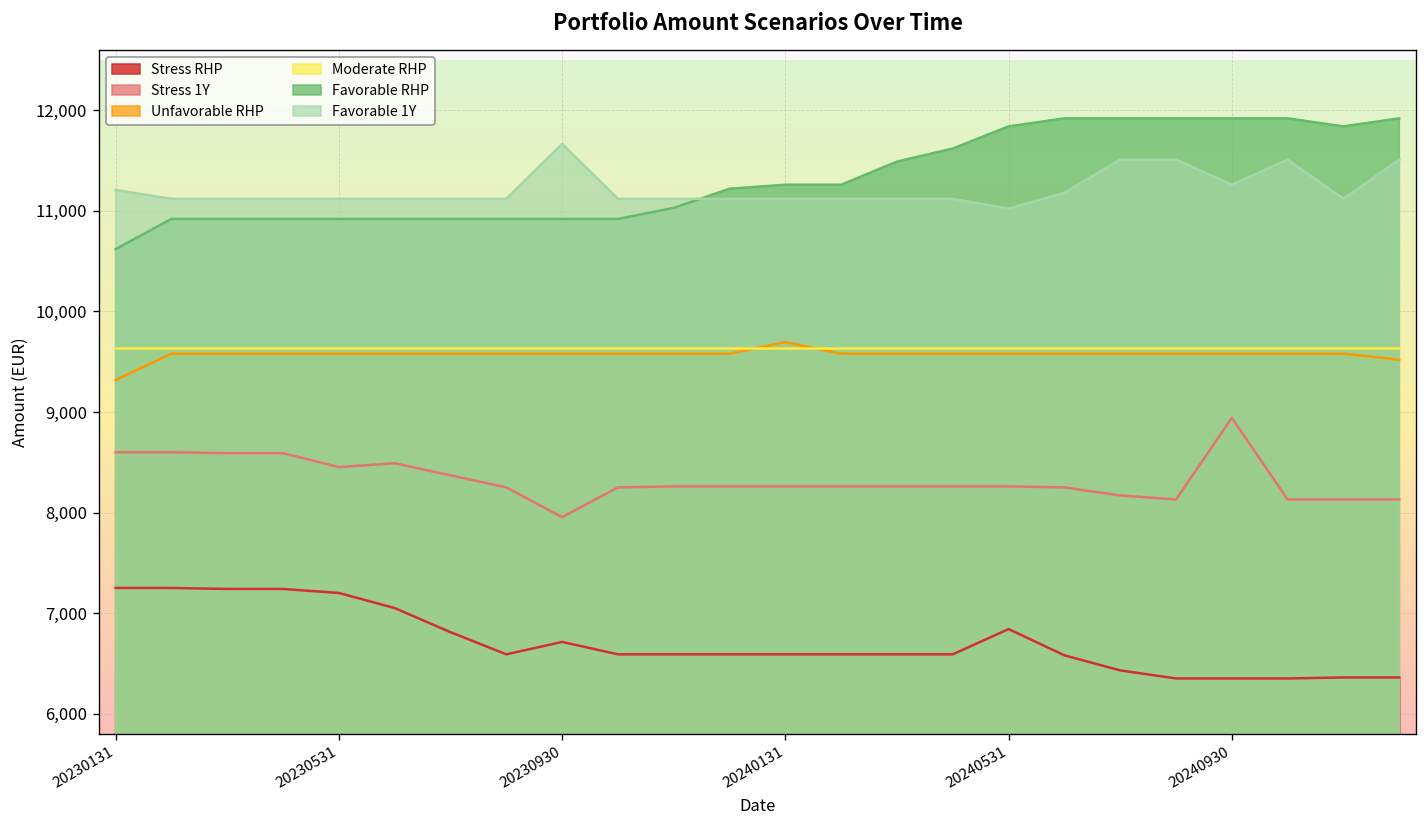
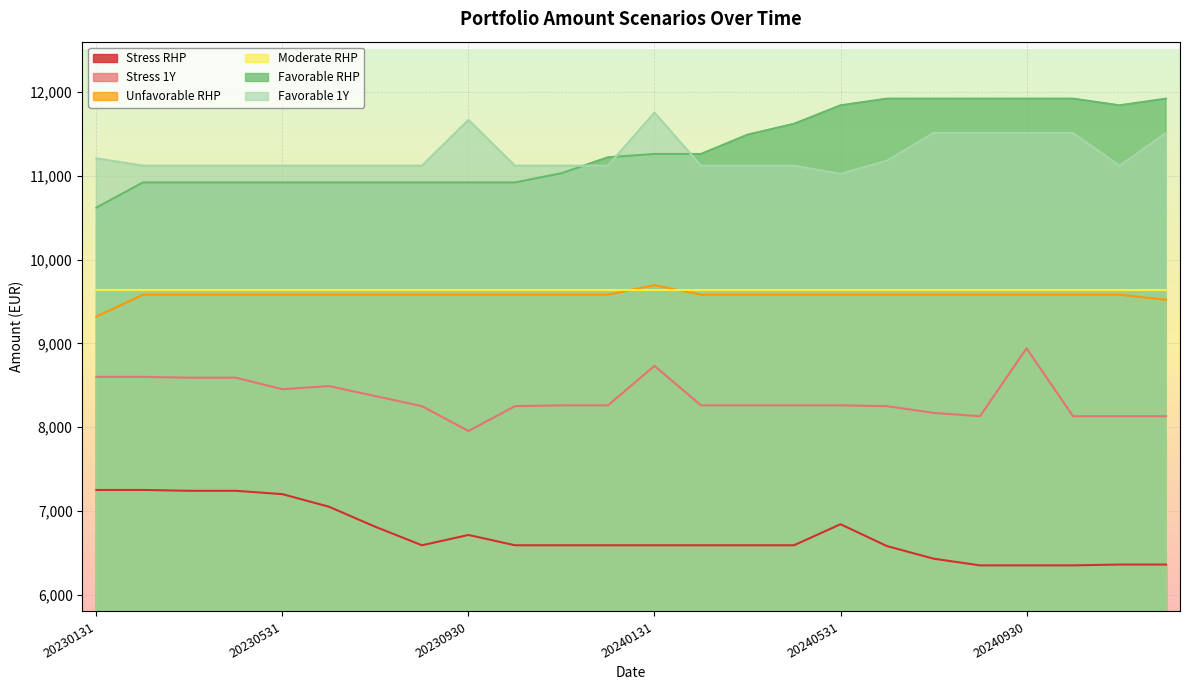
Stress 1Y, 20240131: 8,300 -> 8,700
Favorable 1Y, 20240131: 11,100 -> 11,800
Favorable 1Y, 20240930: 11,300 -> 11,500
